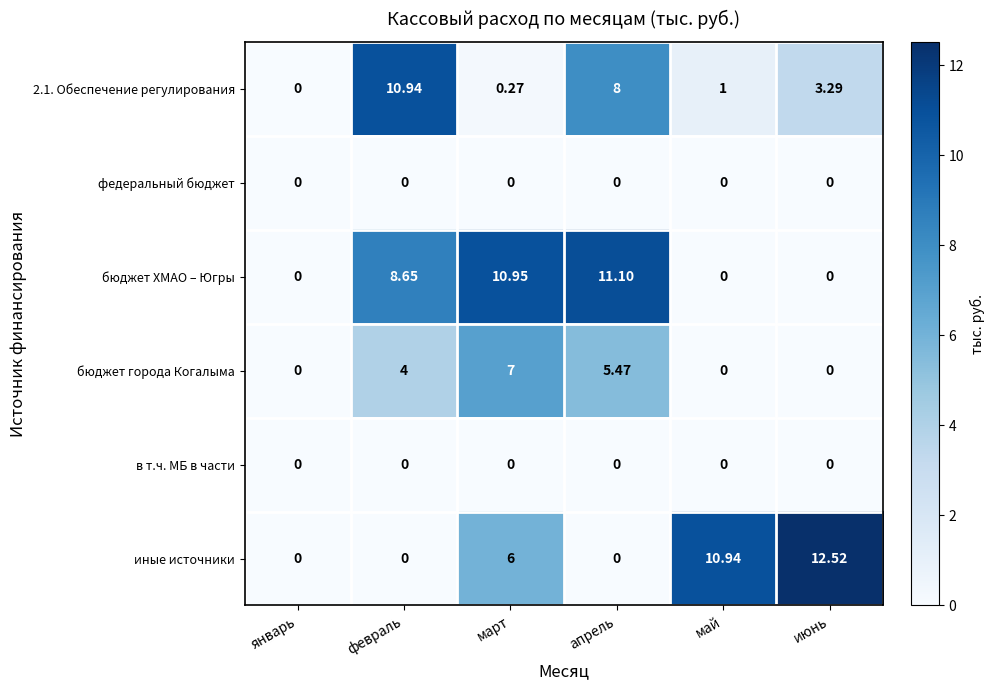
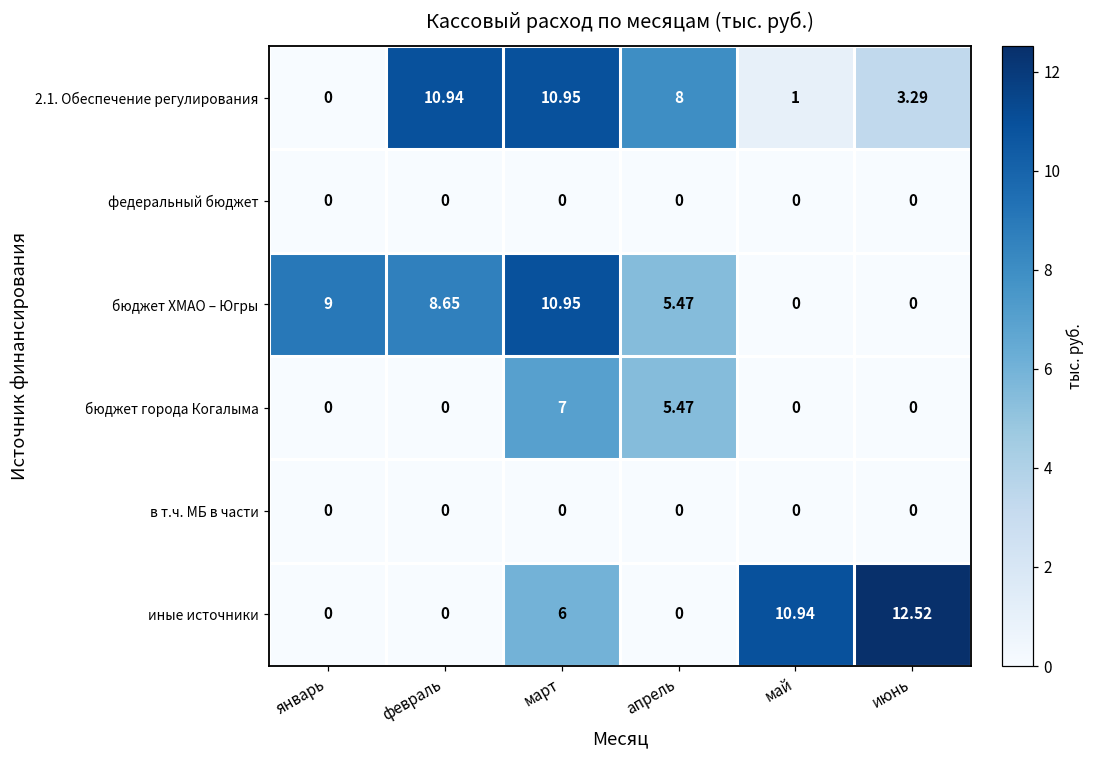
2.1. Обеспечение регулирования, март: 0.27 -> 10.95
бюджет ХМАО – Югры, январь: 0 -> 9
бюджет ХМАО – Югры, апрель: 11.10 -> 5.47
бюджет города Когалыма, февраль: 4 -> 0
